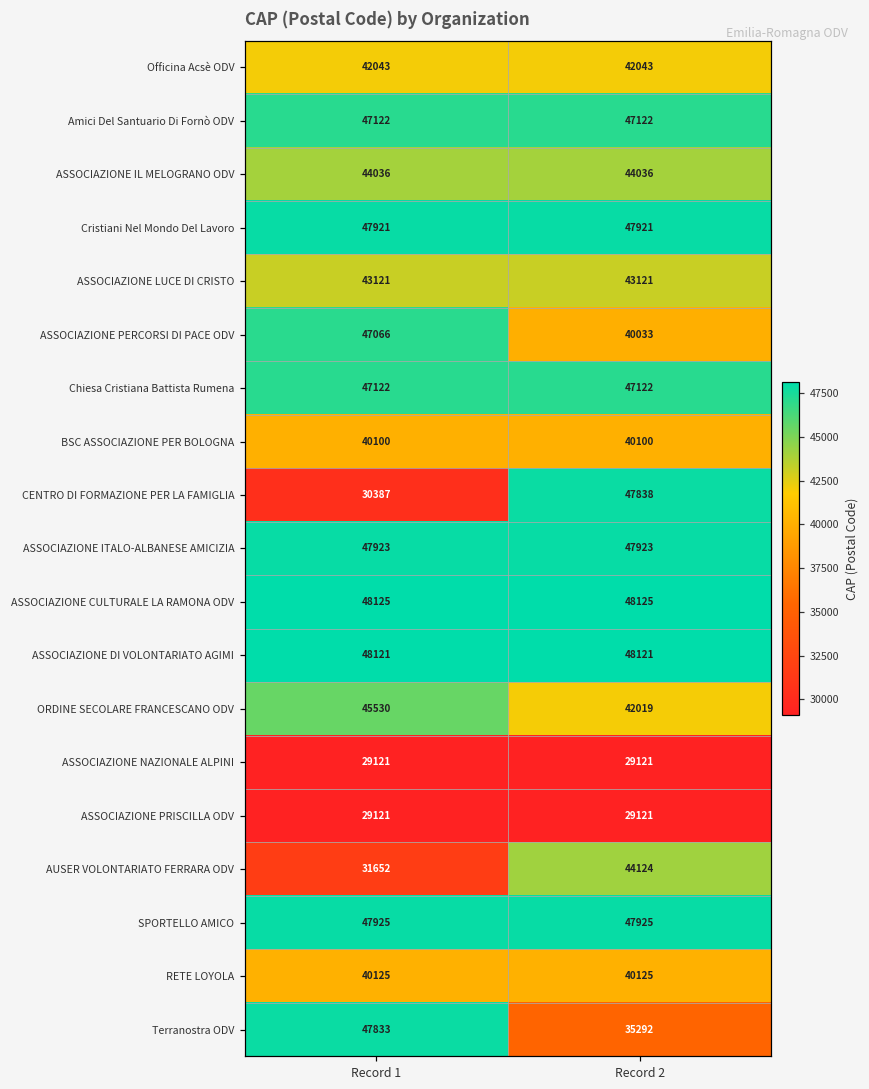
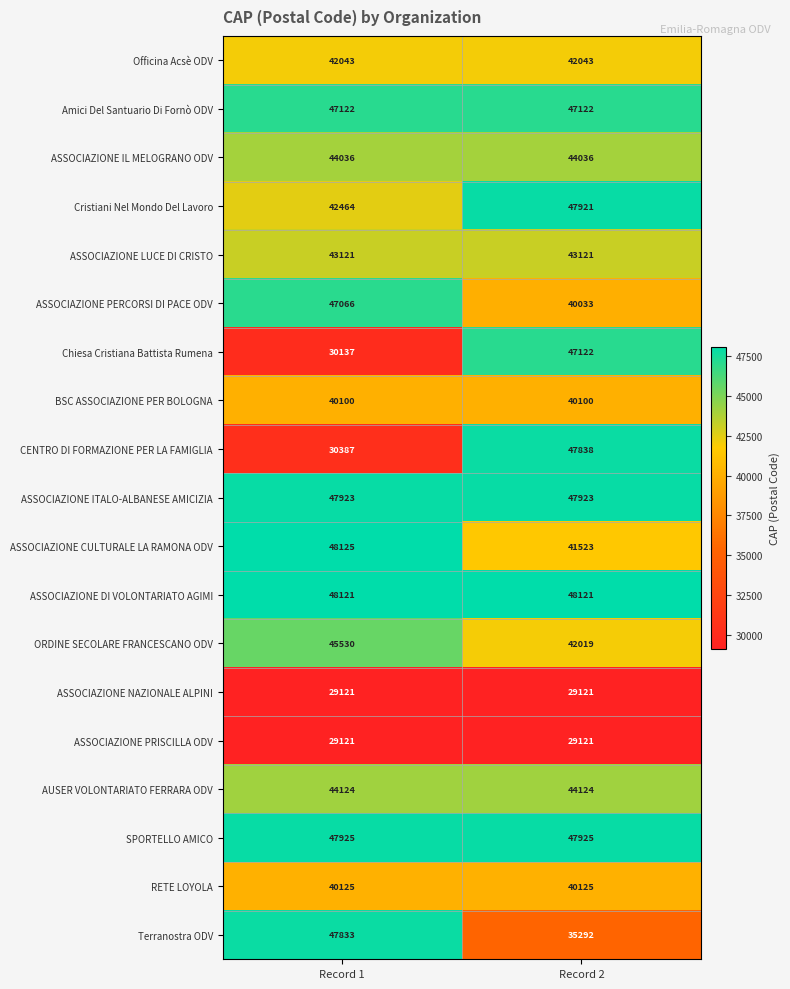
Cristiani Nel Mondo Del Lavoro, Record 1: 47921 -> 42464
Chiesa Cristiana Battista Rumena, Record 1: 47122 -> 30137
ASSOCIAZIONE CULTURALE LA RAMONA ODV, Record 2: 48125 -> 41523
AUSER VOLONTARIATO FERRARA ODV, Record 1: 31652 -> 44124
